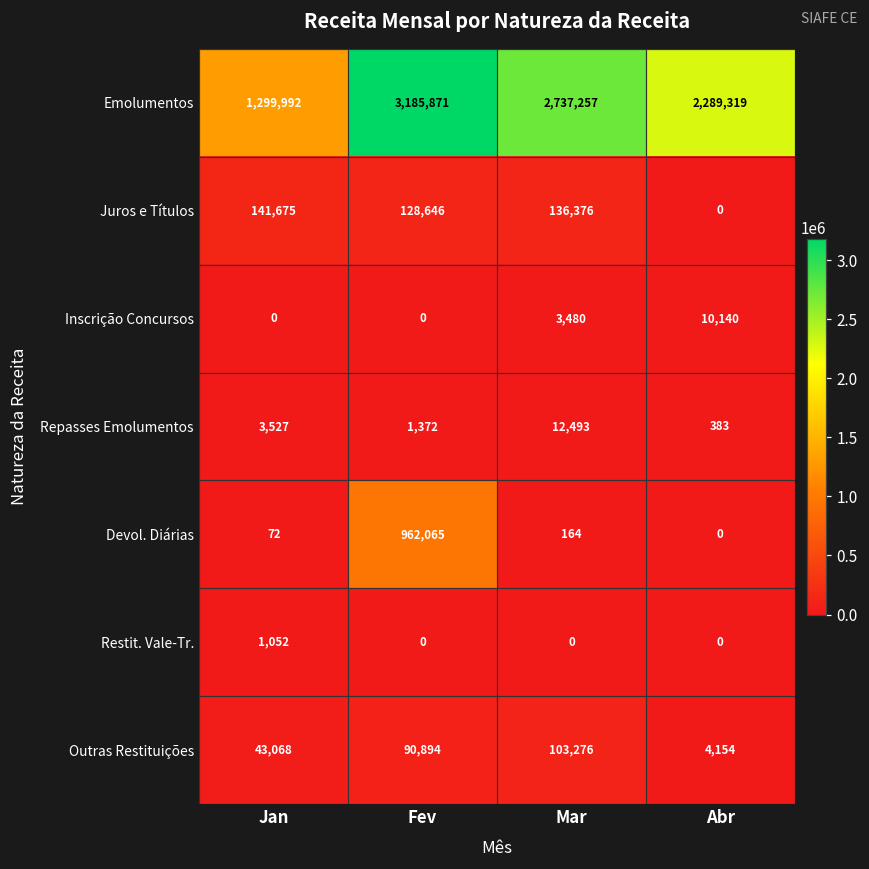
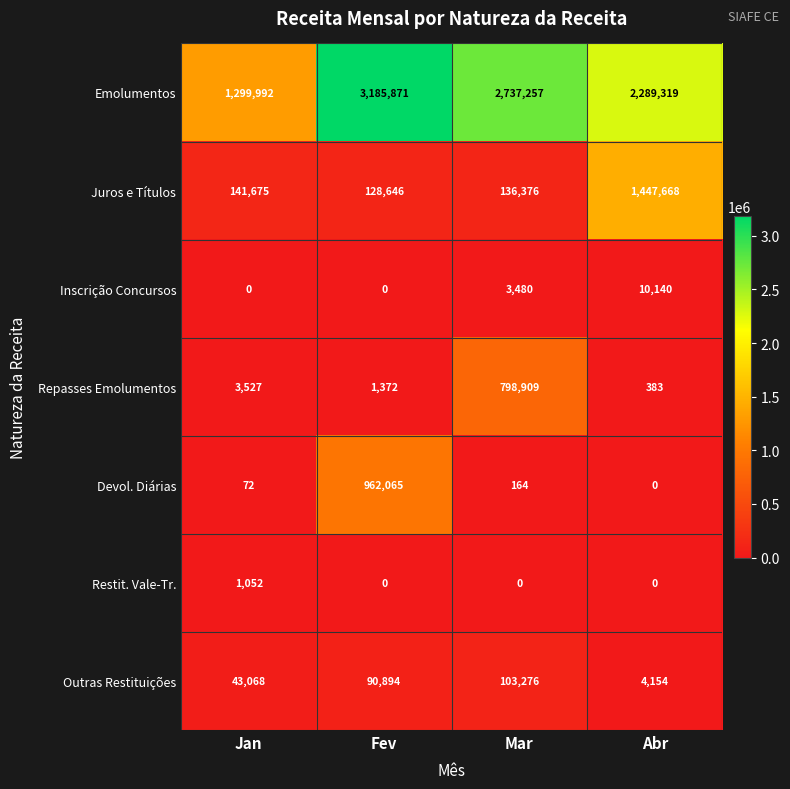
Juros e Títulos, Abr: 0 -> 1,447,668
Repasses Emolumentos, Mar: 12,493 -> 798,909
